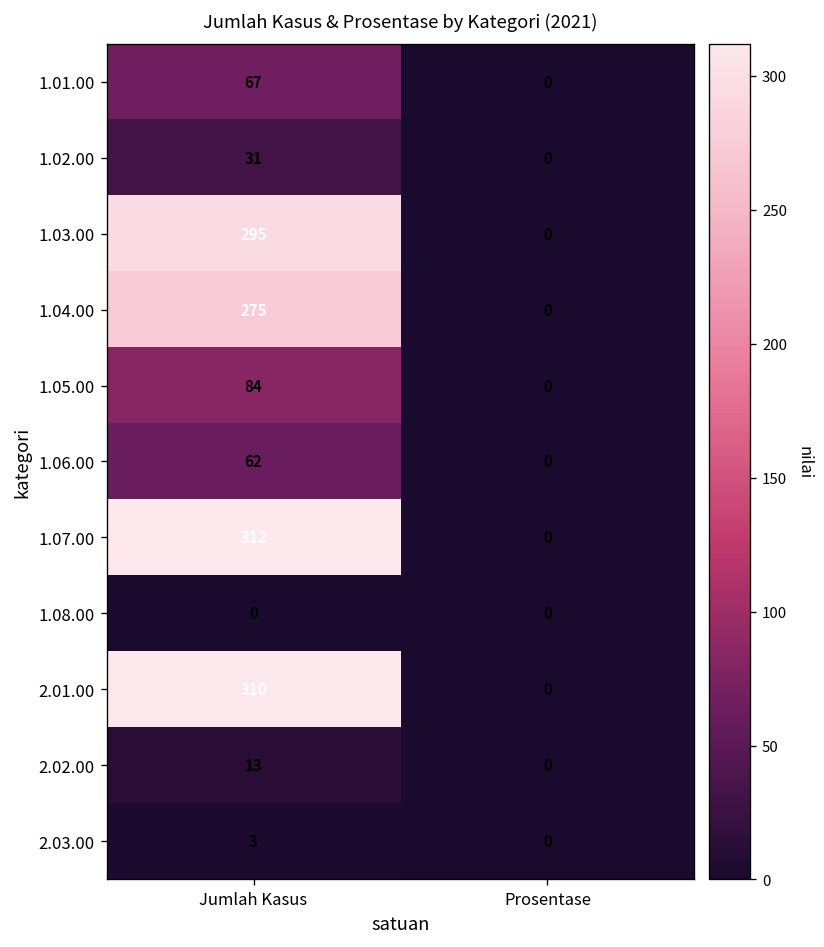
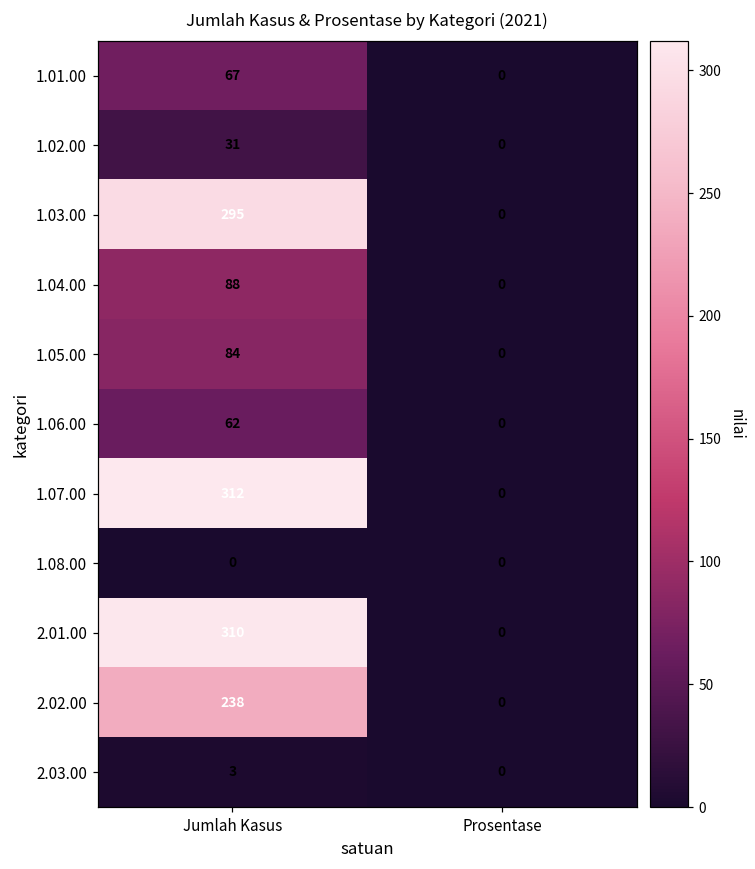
1.04.00, Jumlah Kasus: 275 -> 88
2.02.00, Jumlah Kasus: 13 -> 238
